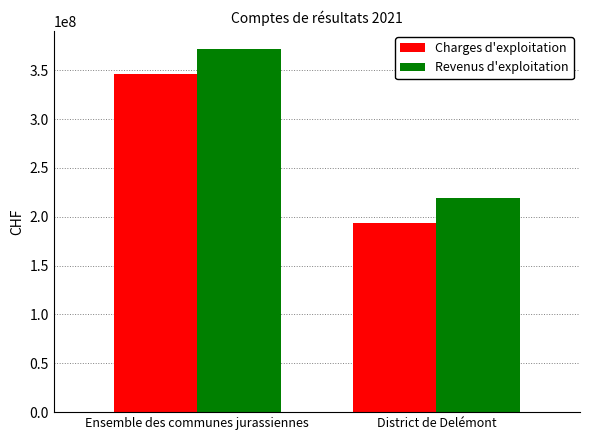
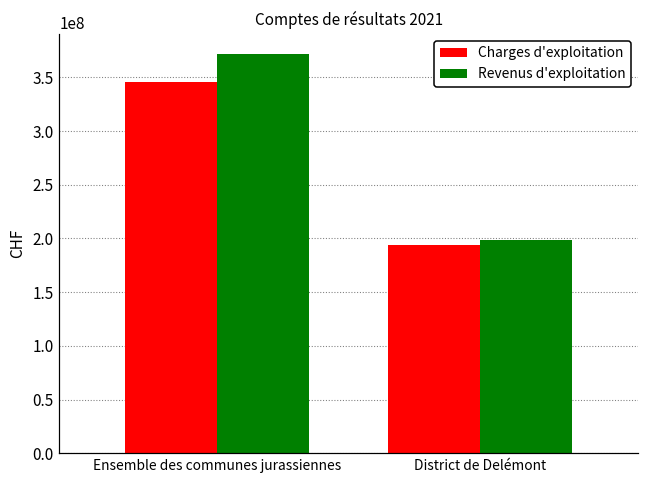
Revenus d'exploitation, District de Delémont: 220000000 -> 200000000
